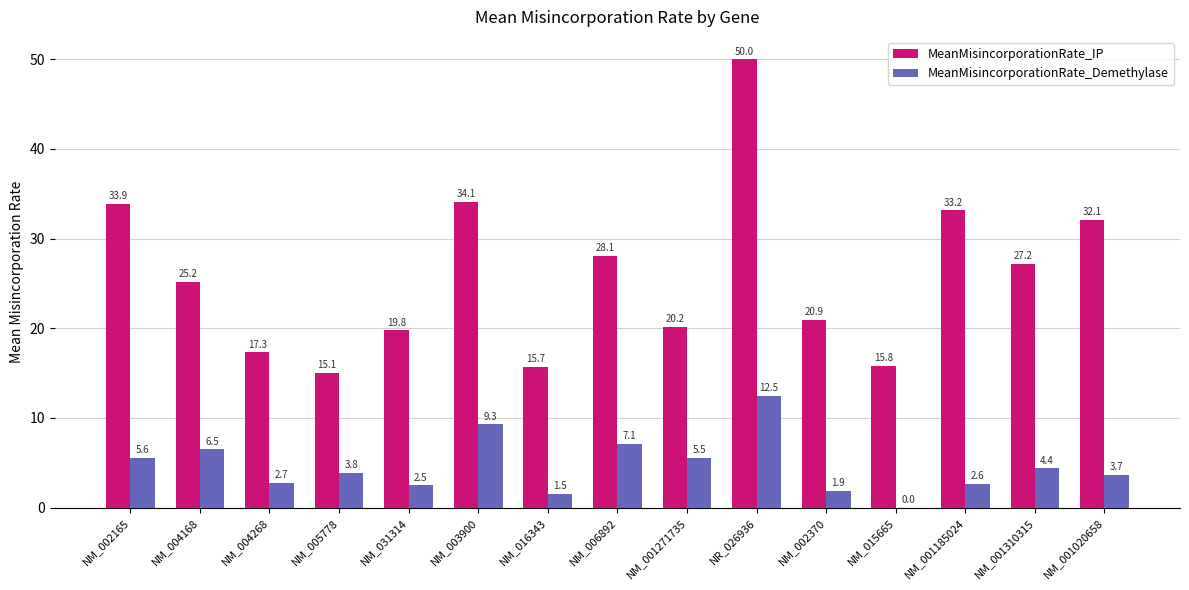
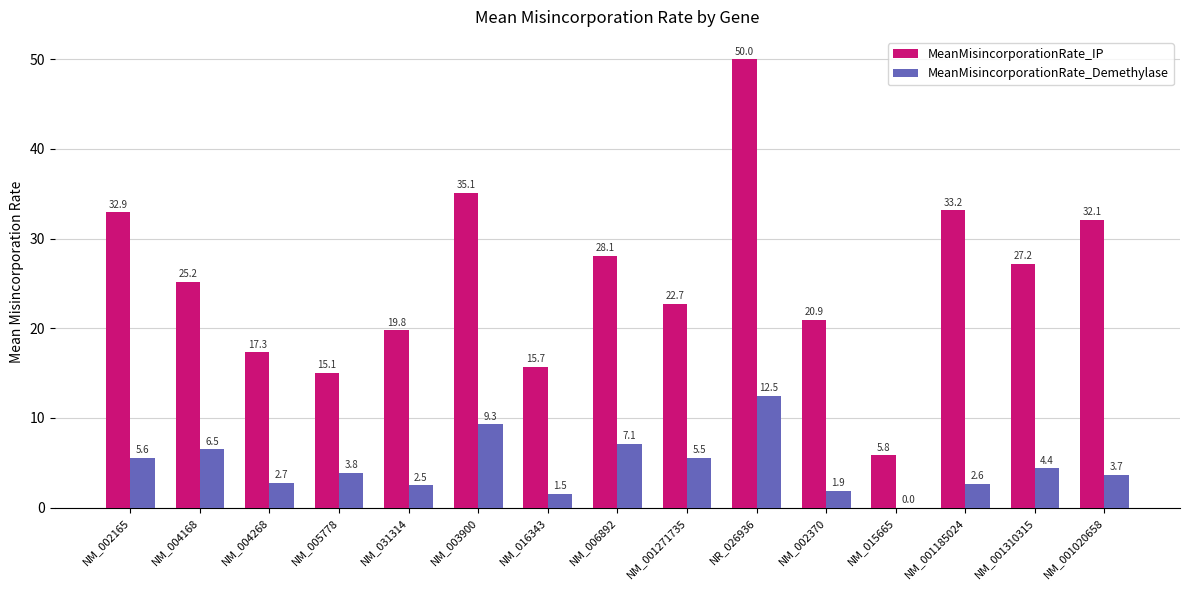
MeanMisincorporationRate_IP, NM_002165: 33.9 -> 32.9
MeanMisincorporationRate_IP, NM_003900: 34.1 -> 35.1
MeanMisincorporationRate_IP, NM_001271735: 20.2 -> 22.7
MeanMisincorporationRate_IP, NM_015665: 15.8 -> 5.8
